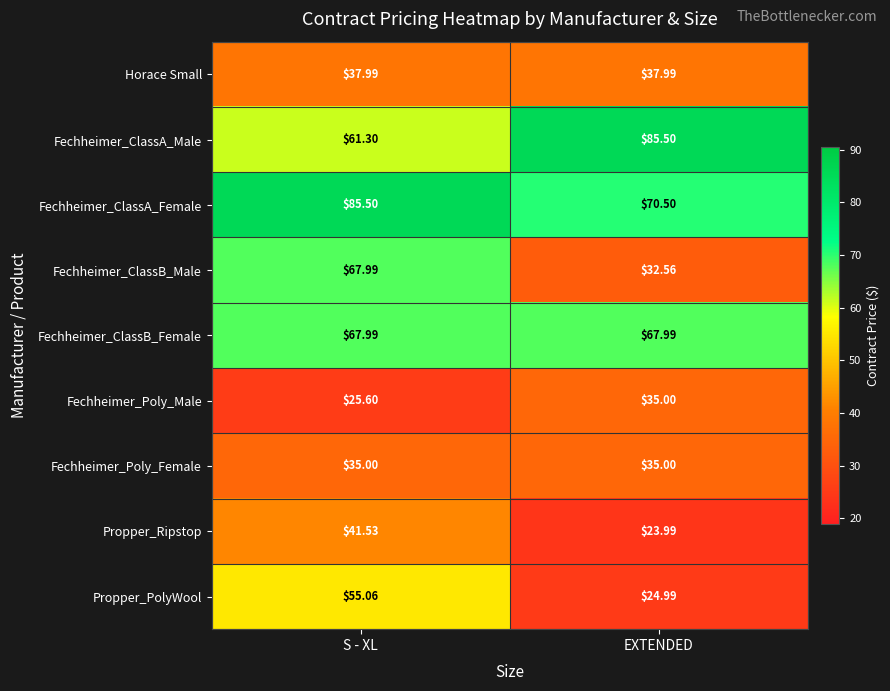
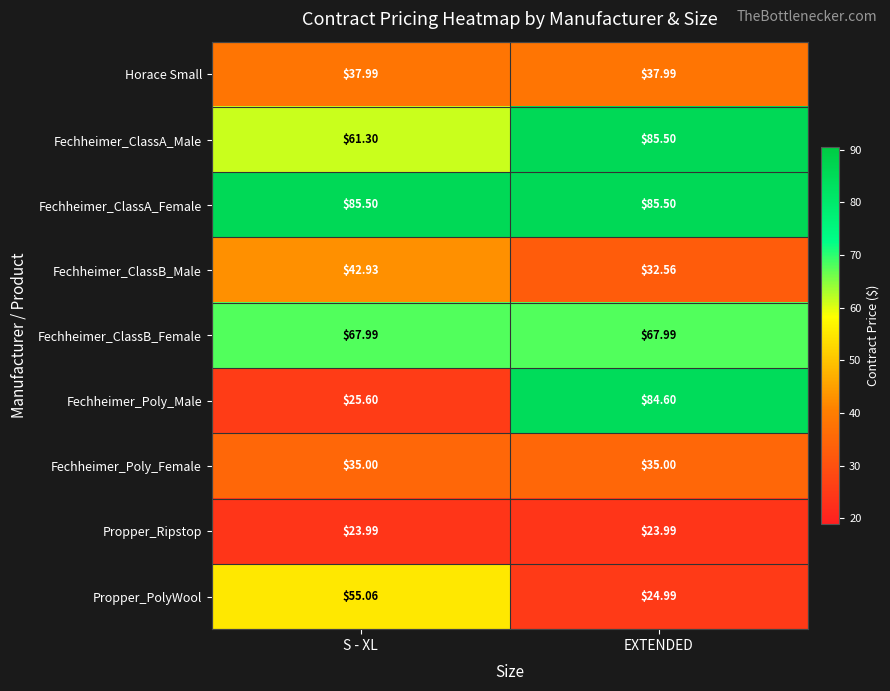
Fechheimer_ClassA_Female, EXTENDED: $70.50 -> $85.50
Fechheimer_ClassB_Male, S - XL: $67.99 -> $42.93
Fechheimer_Poly_Male, EXTENDED: $35.00 -> $84.60
Propper_Ripstop, S - XL: $41.53 -> $23.99
